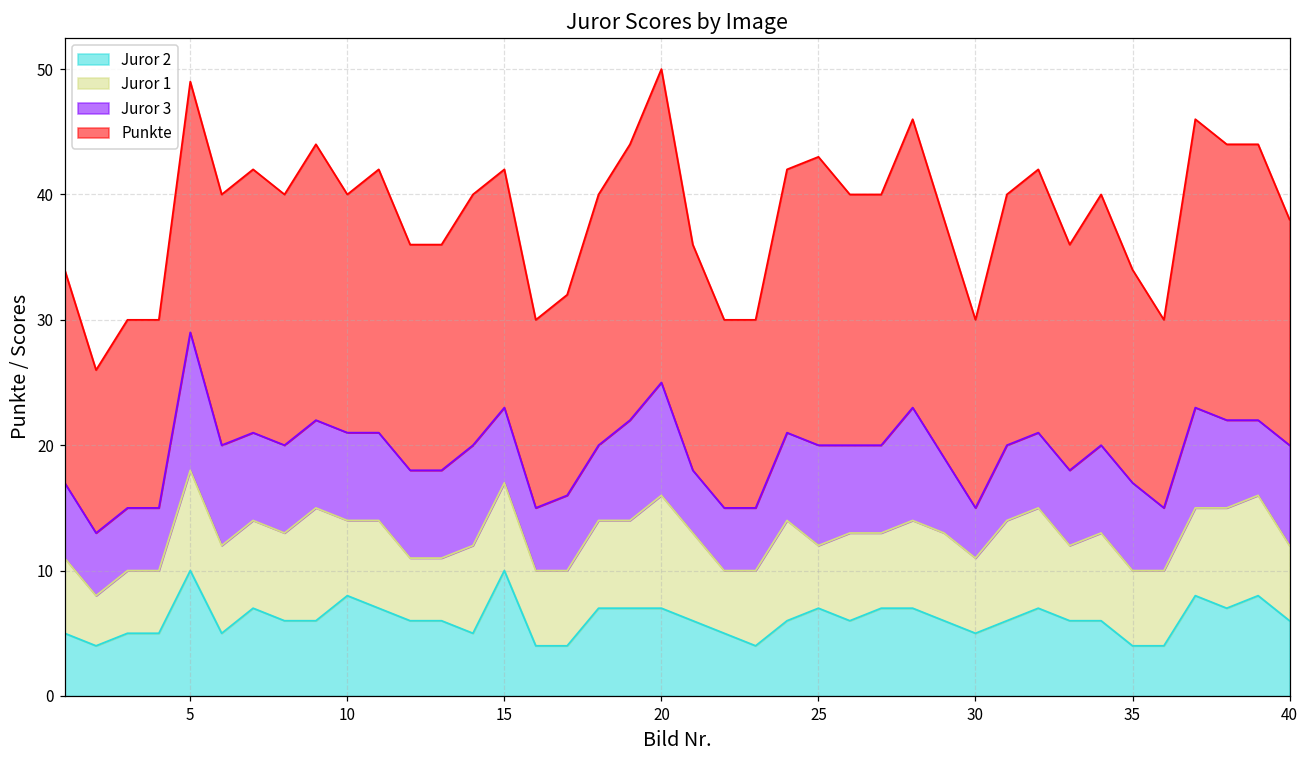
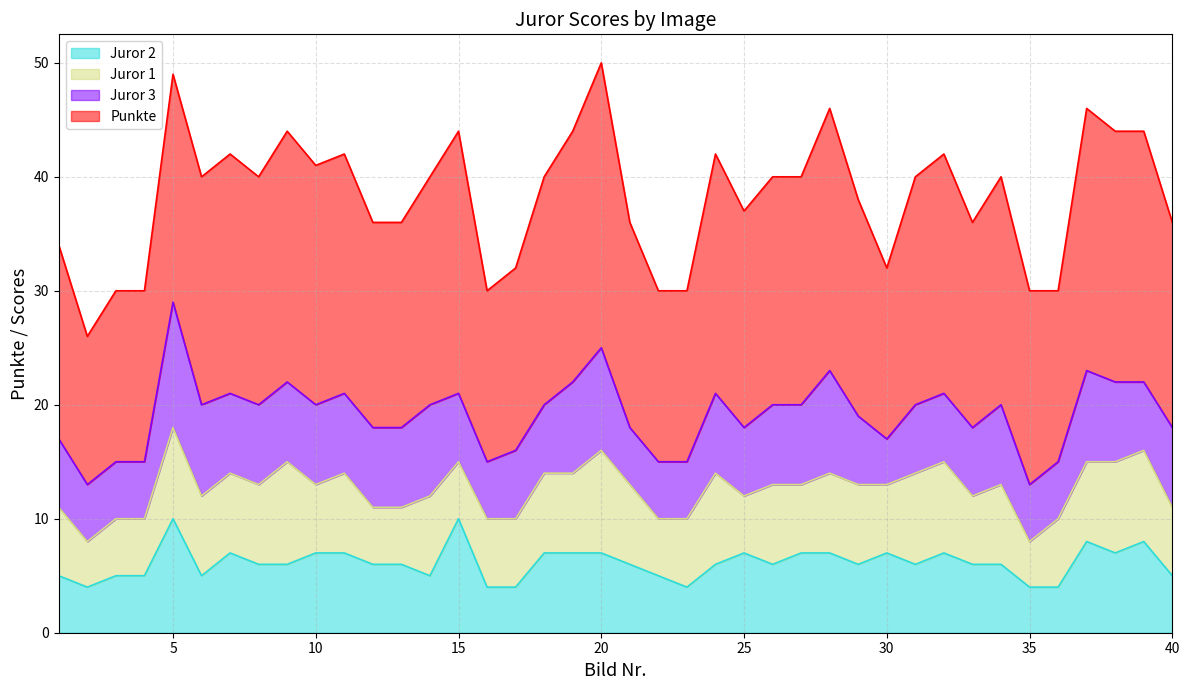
Juror 2, 10: 8 -> 7
Punkte, 10: 19 -> 21
Juror 1, 15: 7 -> 5
Punkte, 15: 19 -> 23
Juror 3, 25: 8 -> 6
Punkte, 25: 23 -> 19
Juror 2, 30: 5 -> 7
Juror 1, 35: 6 -> 4
Juror 3, 35: 7 -> 5
Juror 2, 40: 6 -> 5
Juror 3, 40: 8 -> 7
